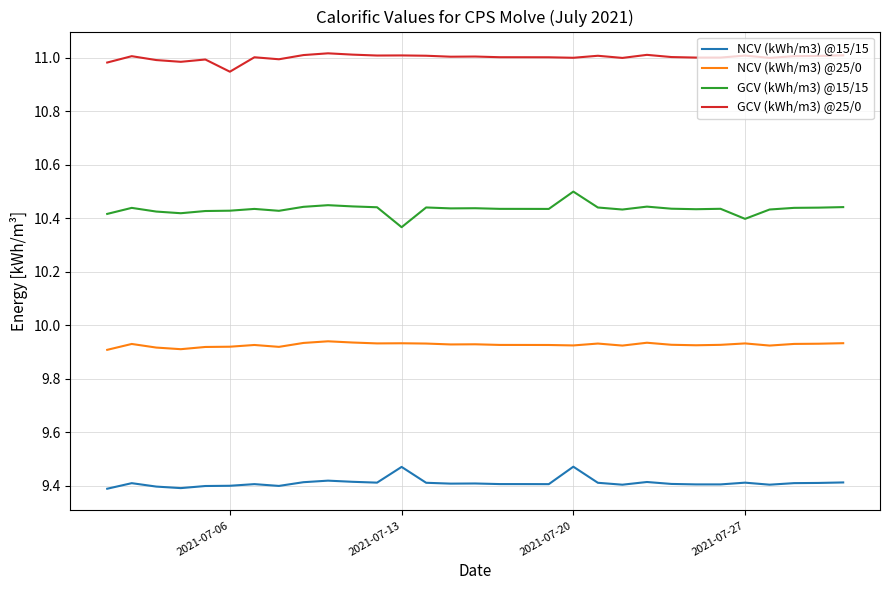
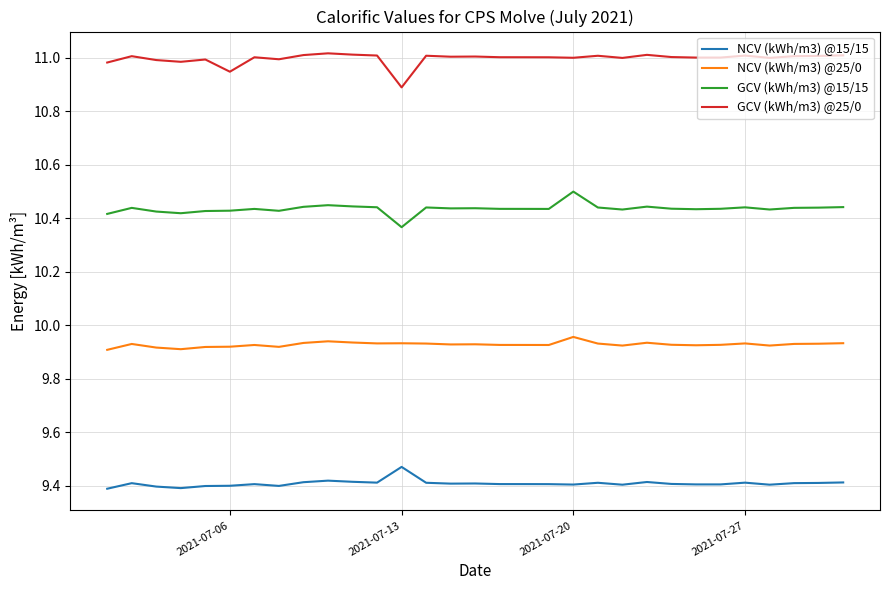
GCV (kWh/m3) @25/0, 2021-07-13: 11.01 -> 10.89
NCV (kWh/m3) @15/15, 2021-07-20: 9.47 -> 9.41
NCV (kWh/m3) @25/0, 2021-07-20: 9.92 -> 9.96
GCV (kWh/m3) @15/15, 2021-07-27: 10.40 -> 10.44
